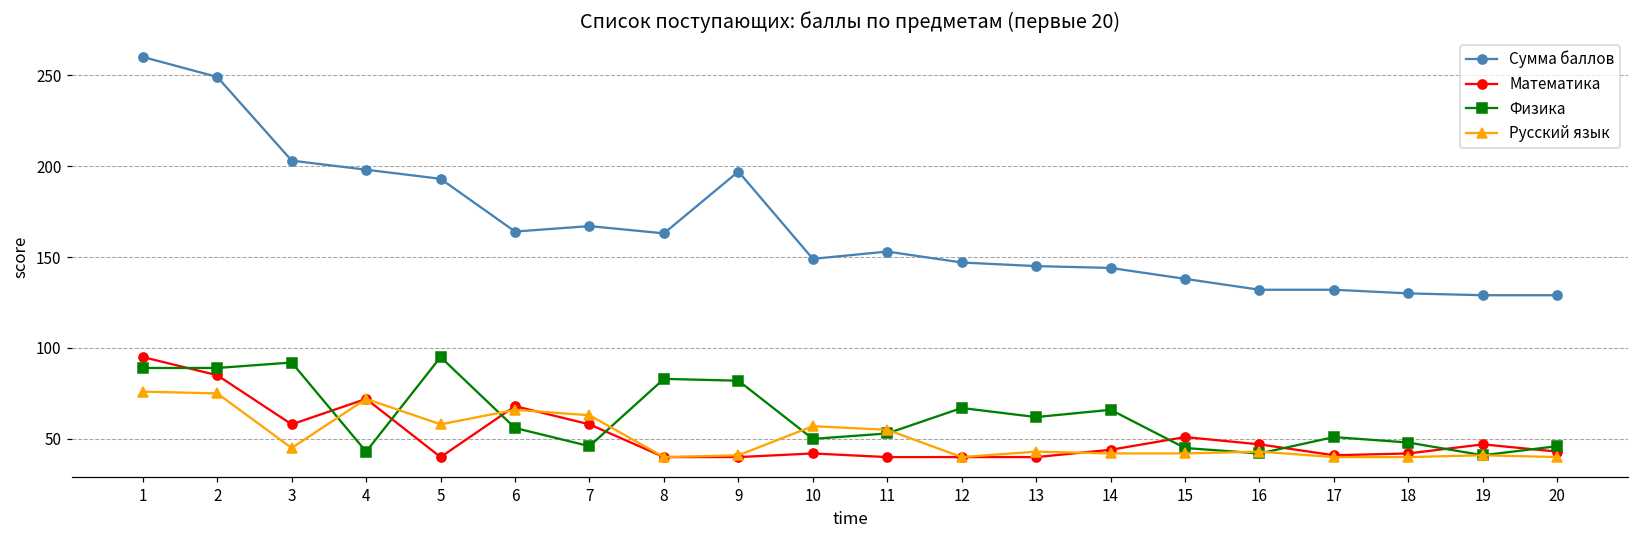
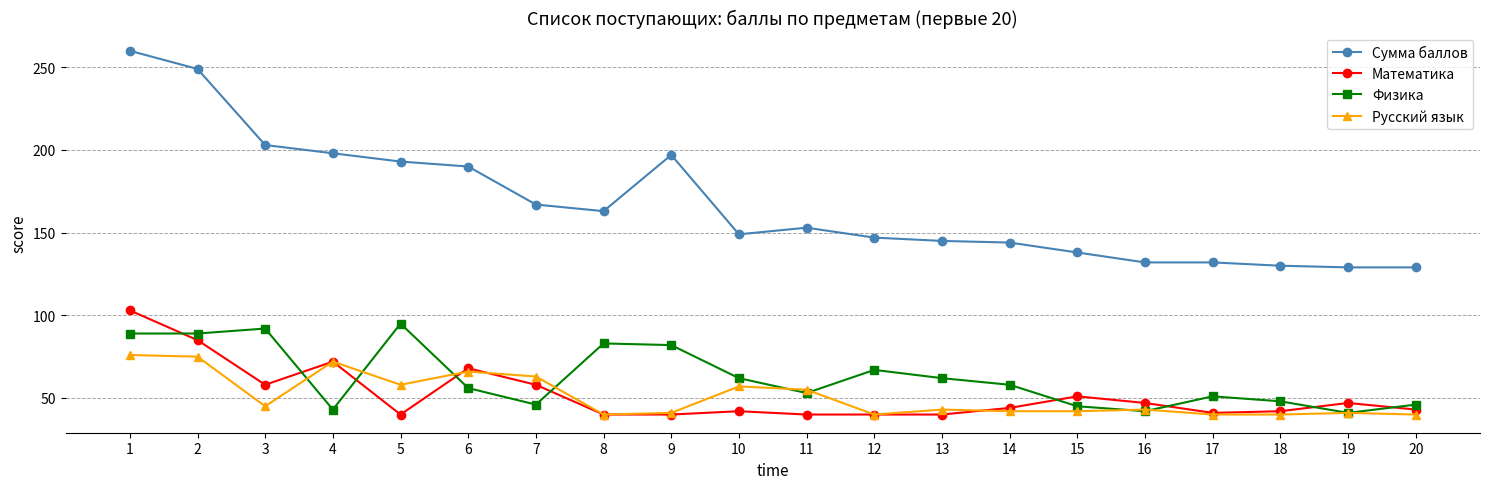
Математика, 1: 95 -> 103
Сумма баллов, 6: 164 -> 190
Физика, 10: 50 -> 62
Физика, 14: 66 -> 58
